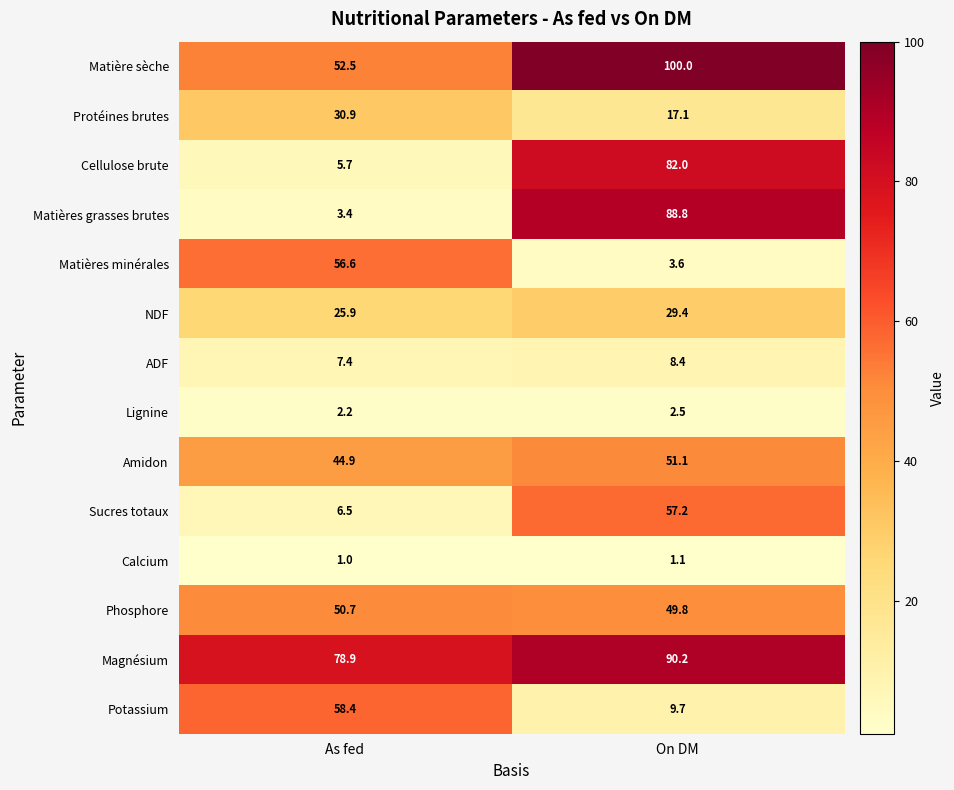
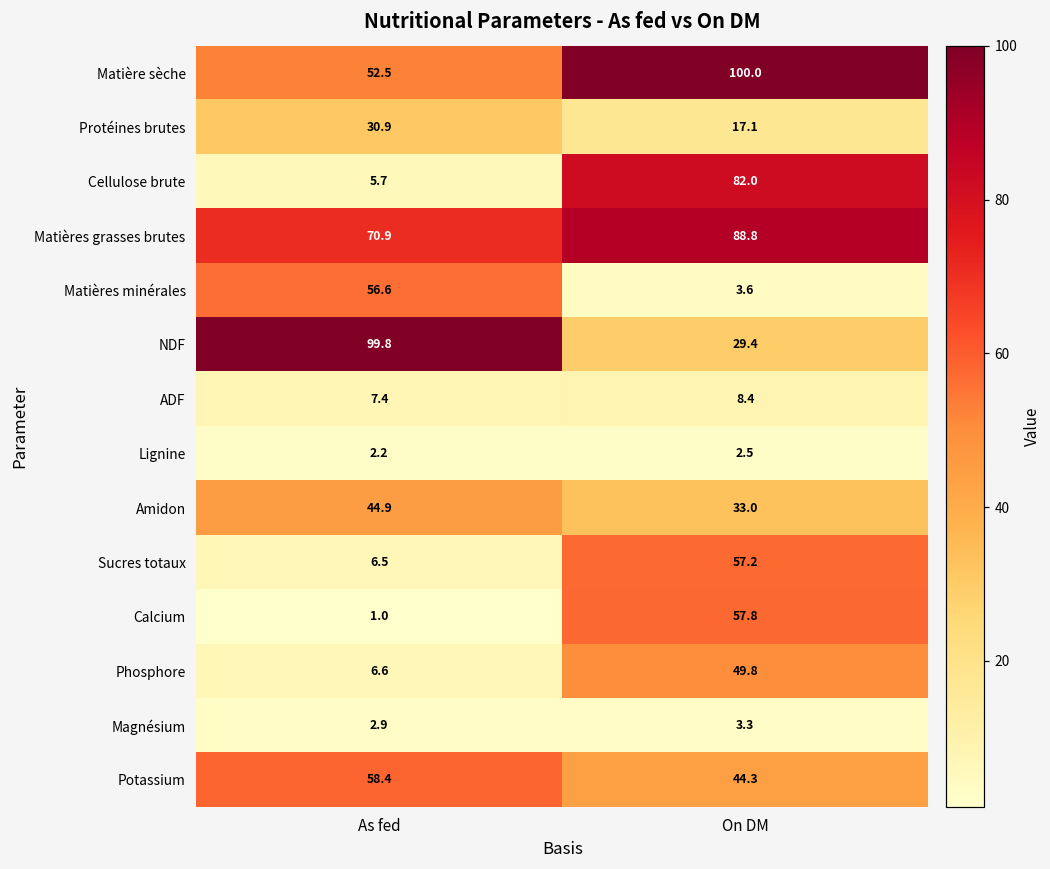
Matières grasses brutes, As fed: 3.4 -> 70.9
NDF, As fed: 25.9 -> 99.8
Amidon, On DM: 51.1 -> 33.0
Calcium, On DM: 1.1 -> 57.8
Phosphore, As fed: 50.7 -> 6.6
Magnésium, As fed: 78.9 -> 2.9
Magnésium, On DM: 90.2 -> 3.3
Potassium, On DM: 9.7 -> 44.3
